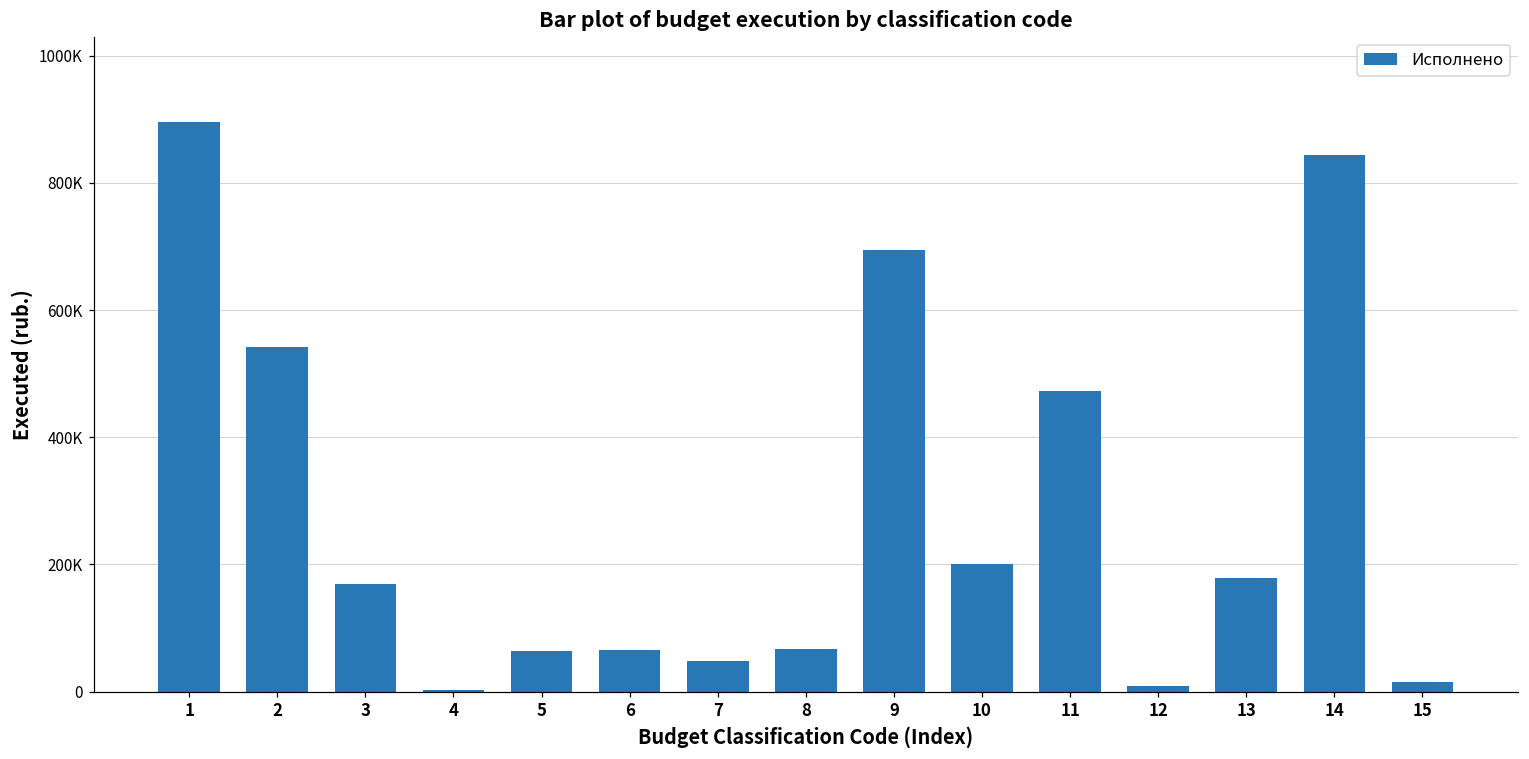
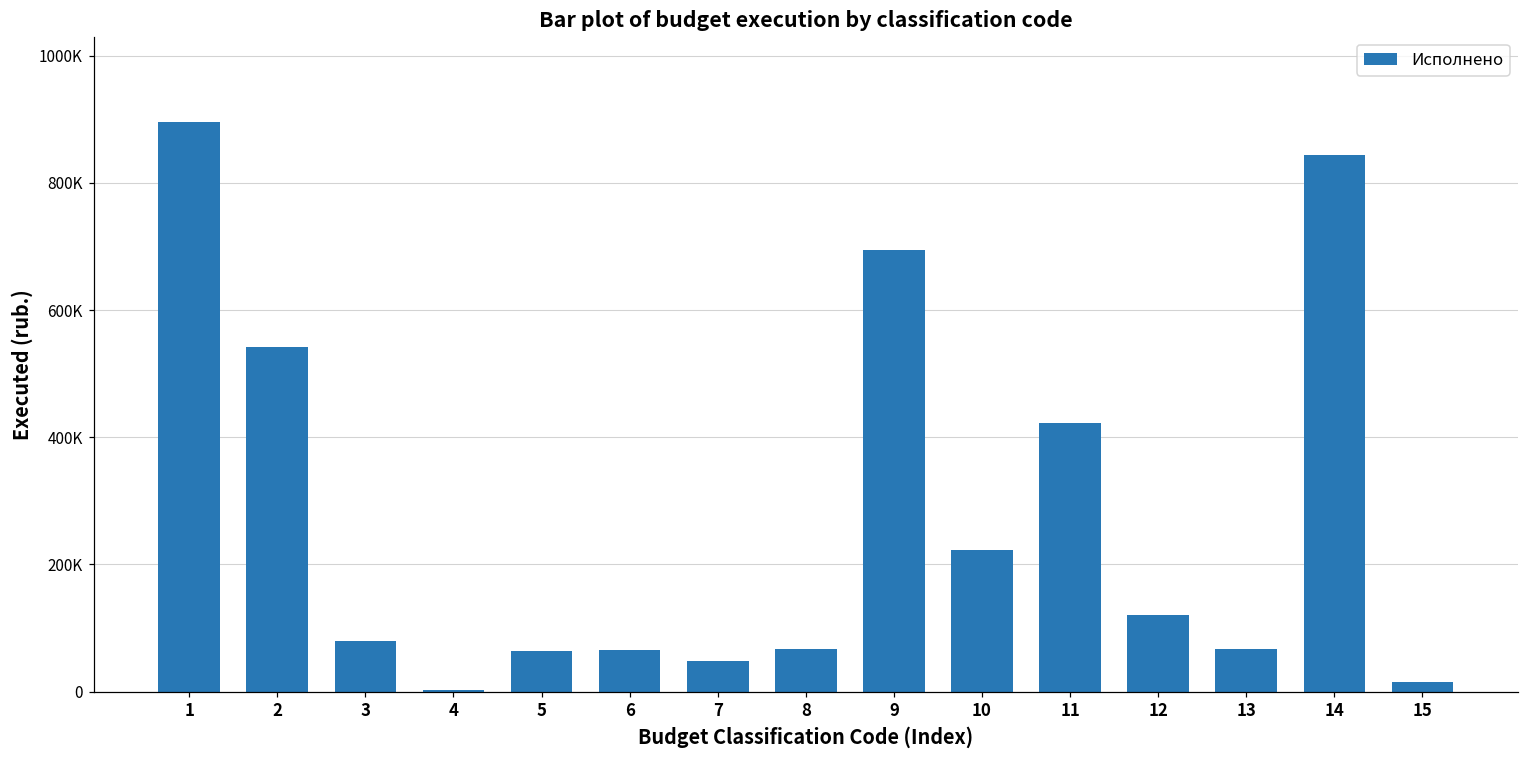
3: 170000 -> 80000
10: 200000 -> 220000
11: 470000 -> 420000
12: 10000 -> 120000
13: 180000 -> 70000
